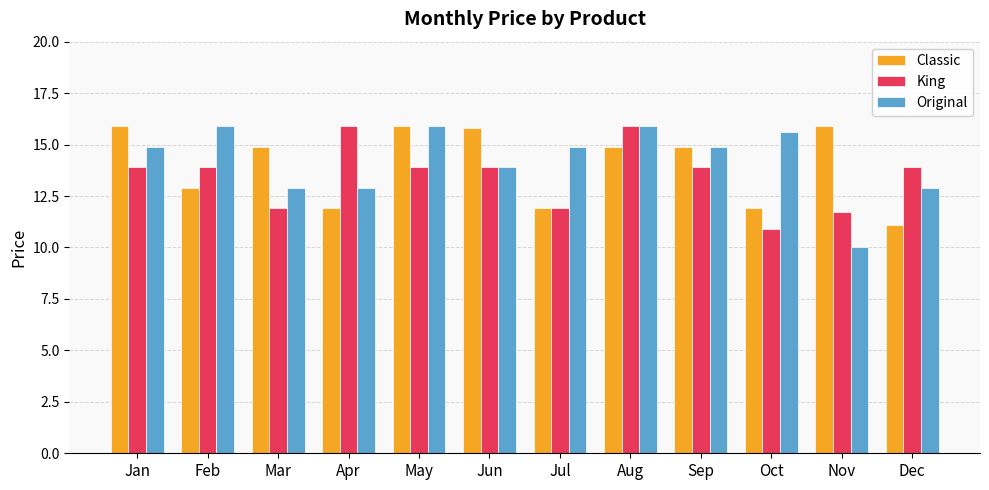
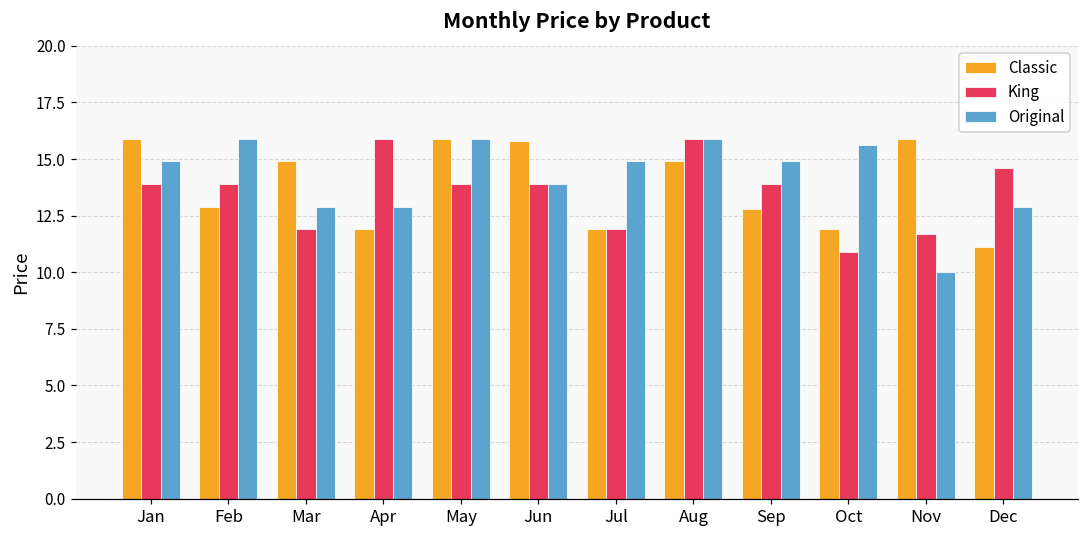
Classic, Sep: 14.9 -> 12.8
King, Dec: 13.9 -> 14.6
